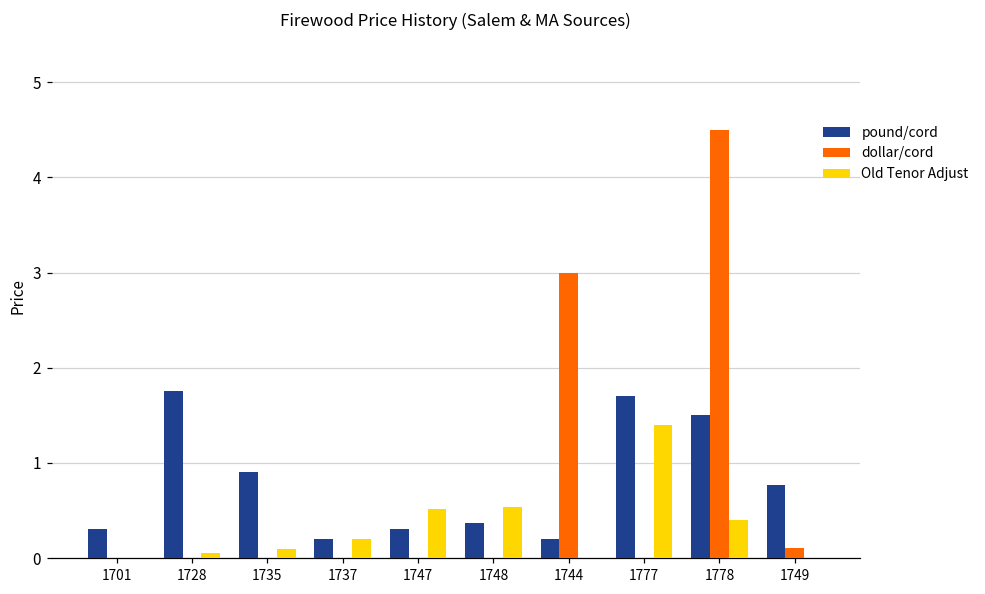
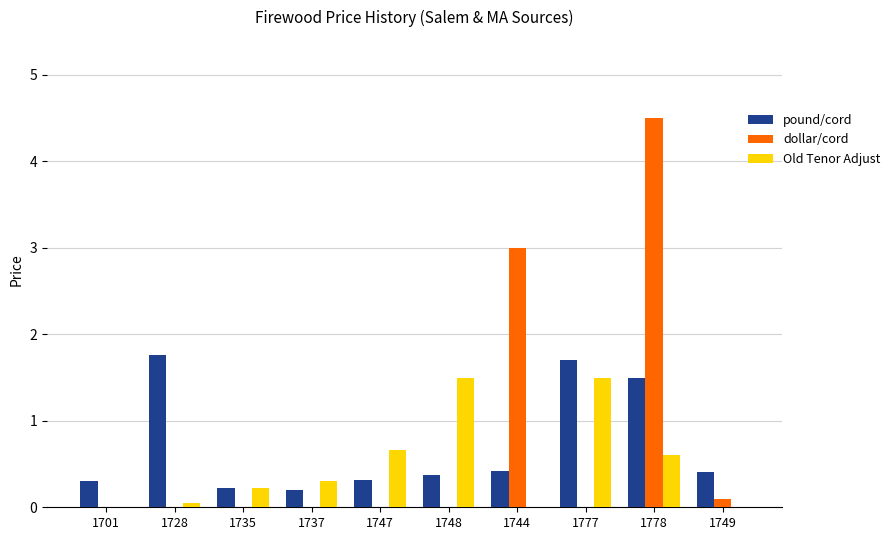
pound/cord, 1735: 0.9 -> 0.2
Old Tenor Adjust, 1735: 0.1 -> 0.2
Old Tenor Adjust, 1737: 0.2 -> 0.3
Old Tenor Adjust, 1747: 0.5 -> 0.7
Old Tenor Adjust, 1748: 0.5 -> 1.5
pound/cord, 1744: 0.2 -> 0.4
Old Tenor Adjust, 1777: 1.4 -> 1.5
Old Tenor Adjust, 1778: 0.4 -> 0.6
pound/cord, 1749: 0.8 -> 0.4
